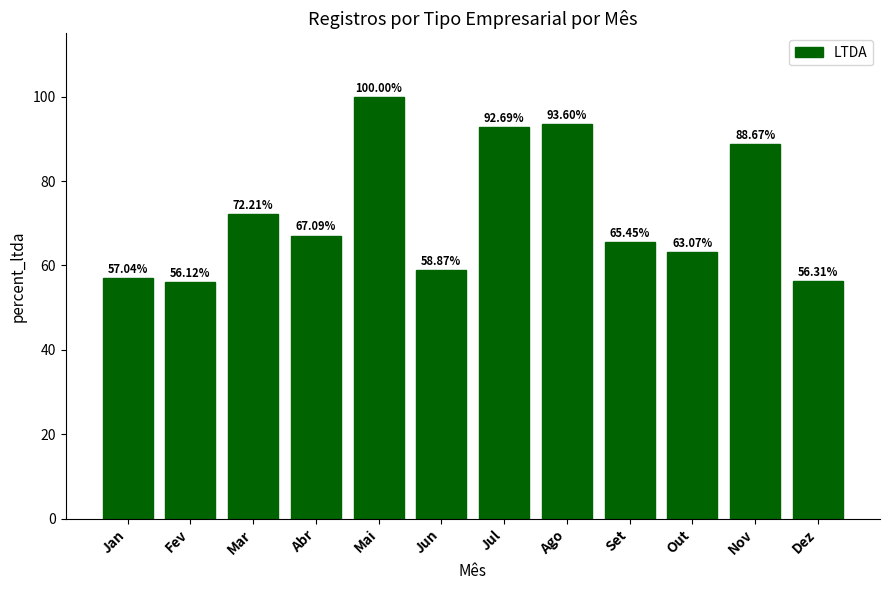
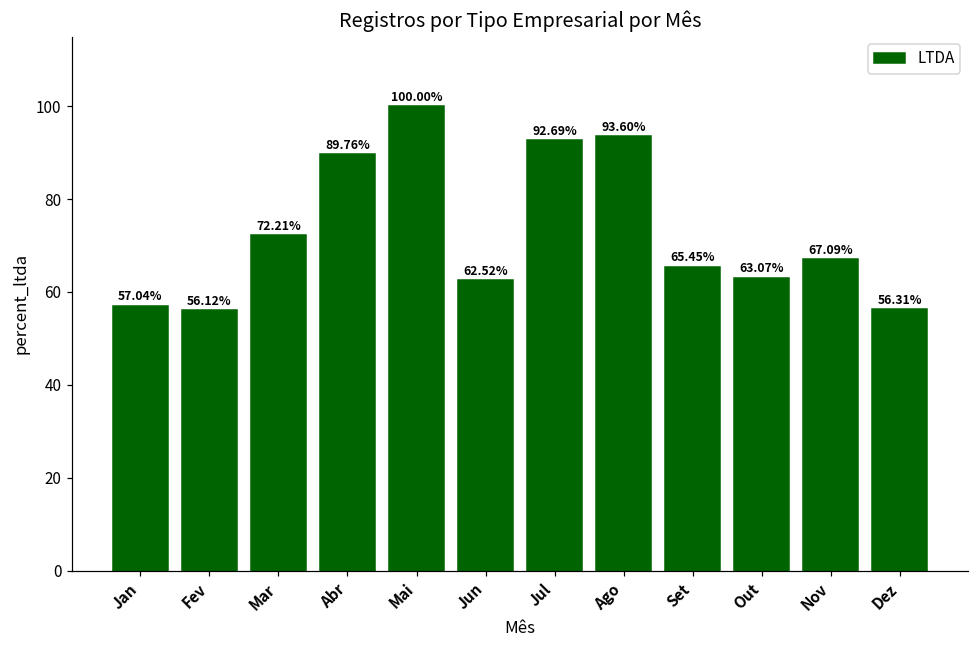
Abr: 67.09% -> 89.76%
Jun: 58.87% -> 62.52%
Nov: 88.67% -> 67.09%
